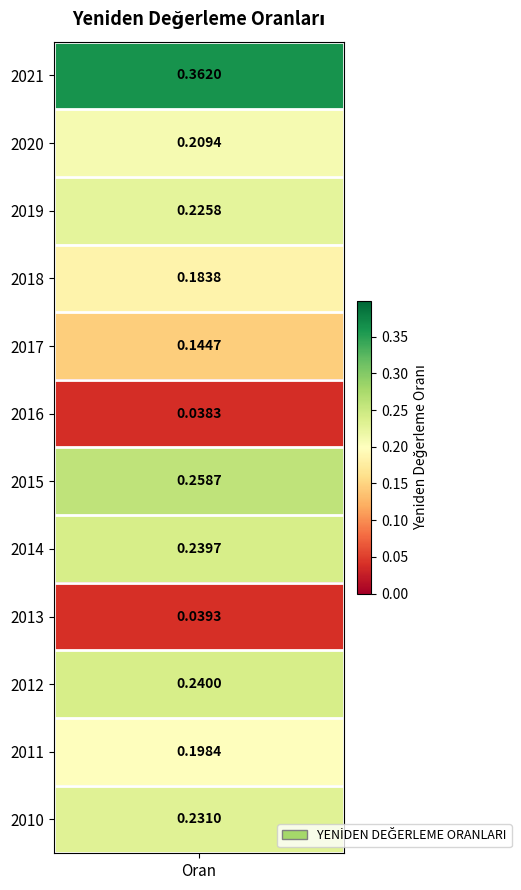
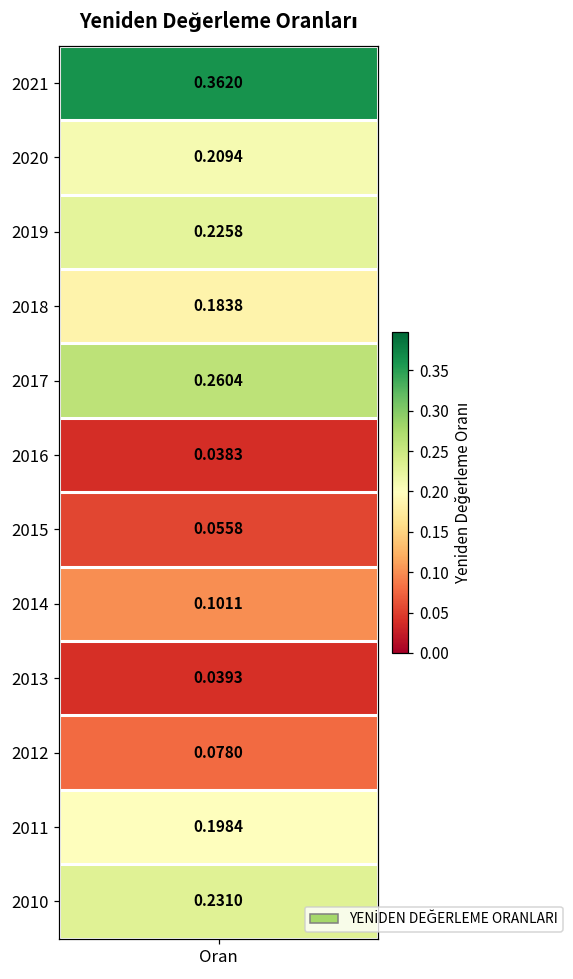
2017, Oran: 0.1447 -> 0.2604
2015, Oran: 0.2587 -> 0.0558
2014, Oran: 0.2397 -> 0.1011
2012, Oran: 0.2400 -> 0.0780
